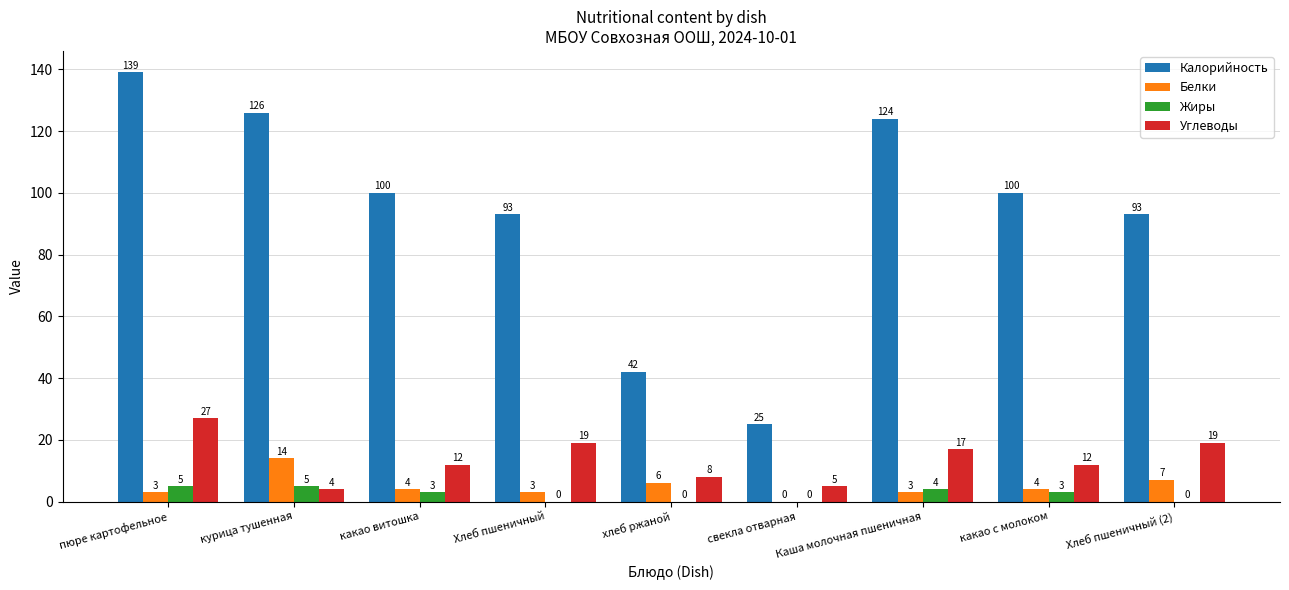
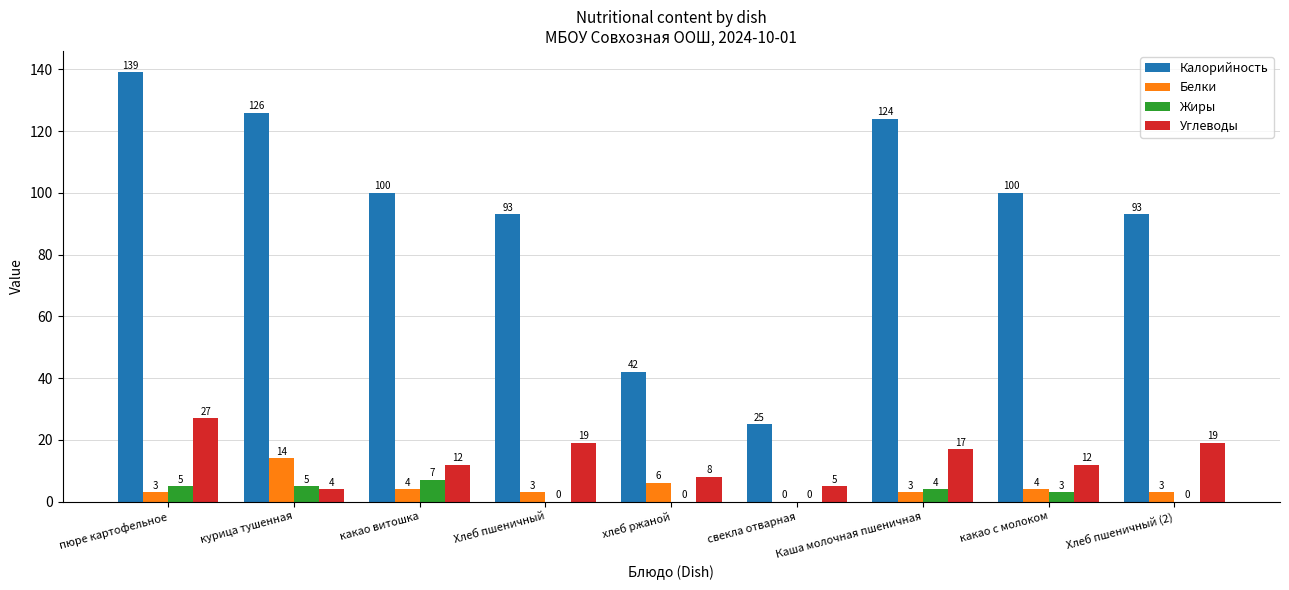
Жиры, какао витошка: 3 -> 7
Белки, Хлеб пшеничный (2): 7 -> 3
